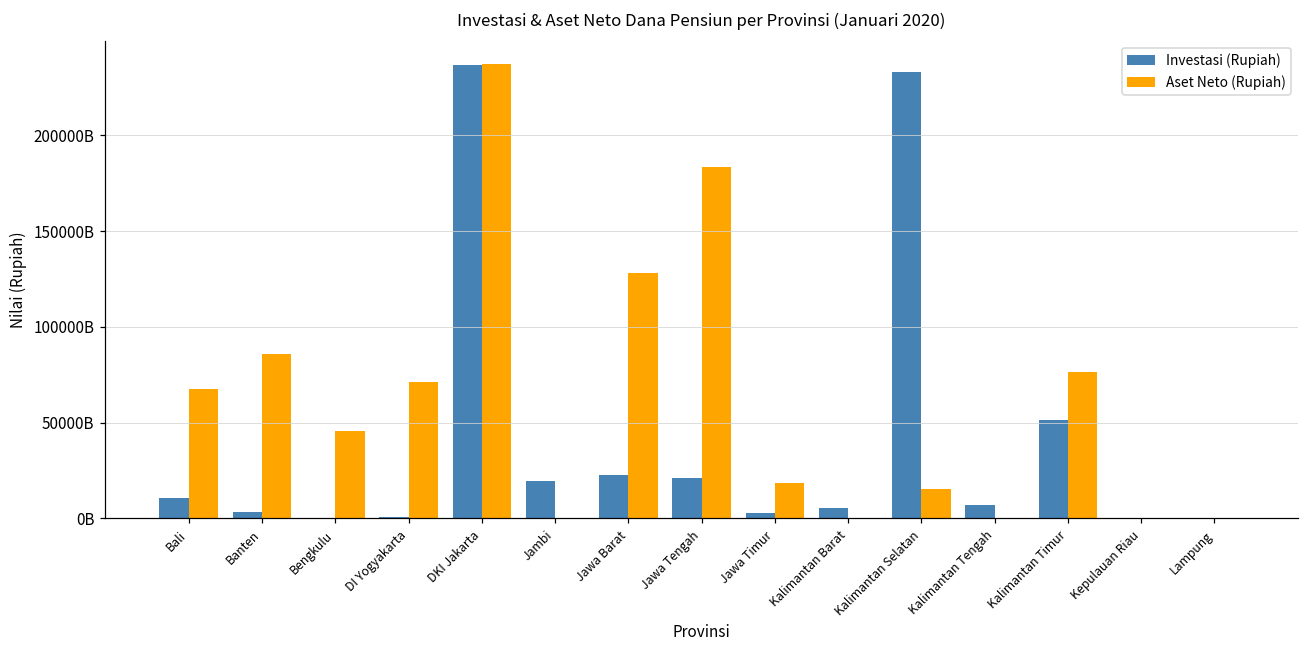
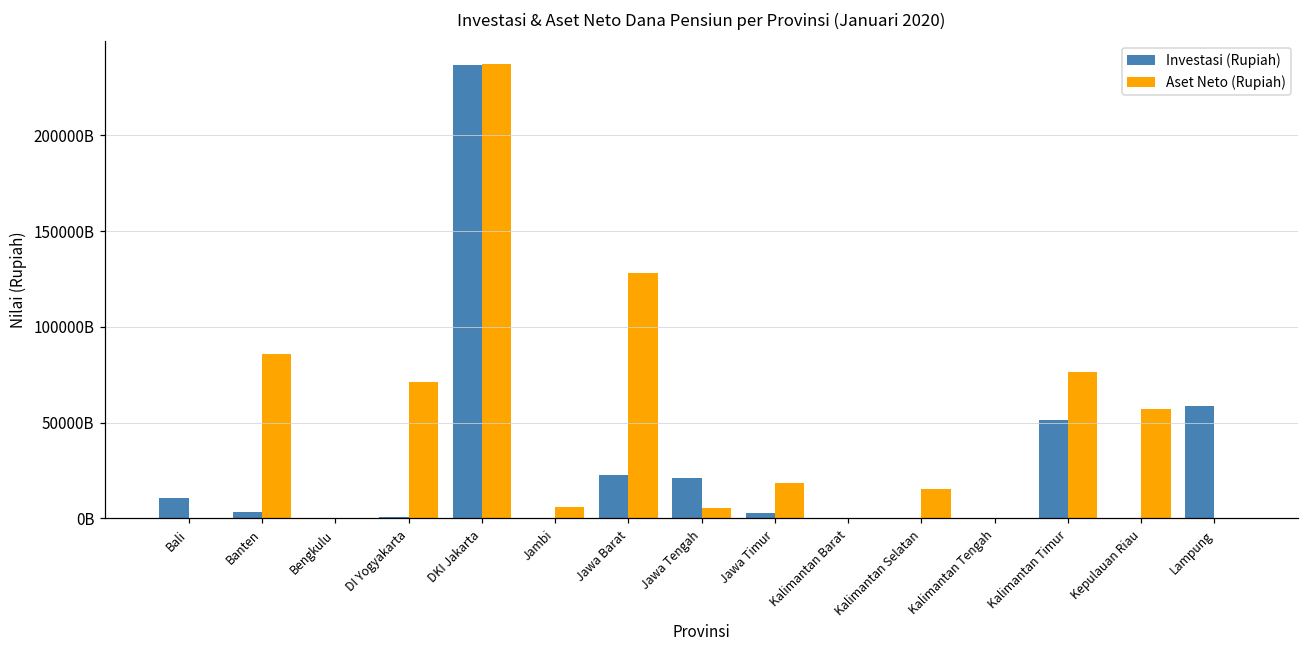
Aset Neto (Rupiah), Bali: 67000000000000 -> 0
Aset Neto (Rupiah), Bengkulu: 46000000000000 -> 0
Investasi (Rupiah), Jambi: 20000000000000 -> 0
Aset Neto (Rupiah), Jambi: 0 -> 6000000000000
Aset Neto (Rupiah), Jawa Tengah: 183000000000000 -> 5000000000000
Investasi (Rupiah), Kalimantan Barat: 6000000000000 -> 0
Investasi (Rupiah), Kalimantan Selatan: 233000000000000 -> 0
Investasi (Rupiah), Kalimantan Tengah: 7000000000000 -> 0
Aset Neto (Rupiah), Kepulauan Riau: 0 -> 57000000000000
Investasi (Rupiah), Lampung: 0 -> 59000000000000
